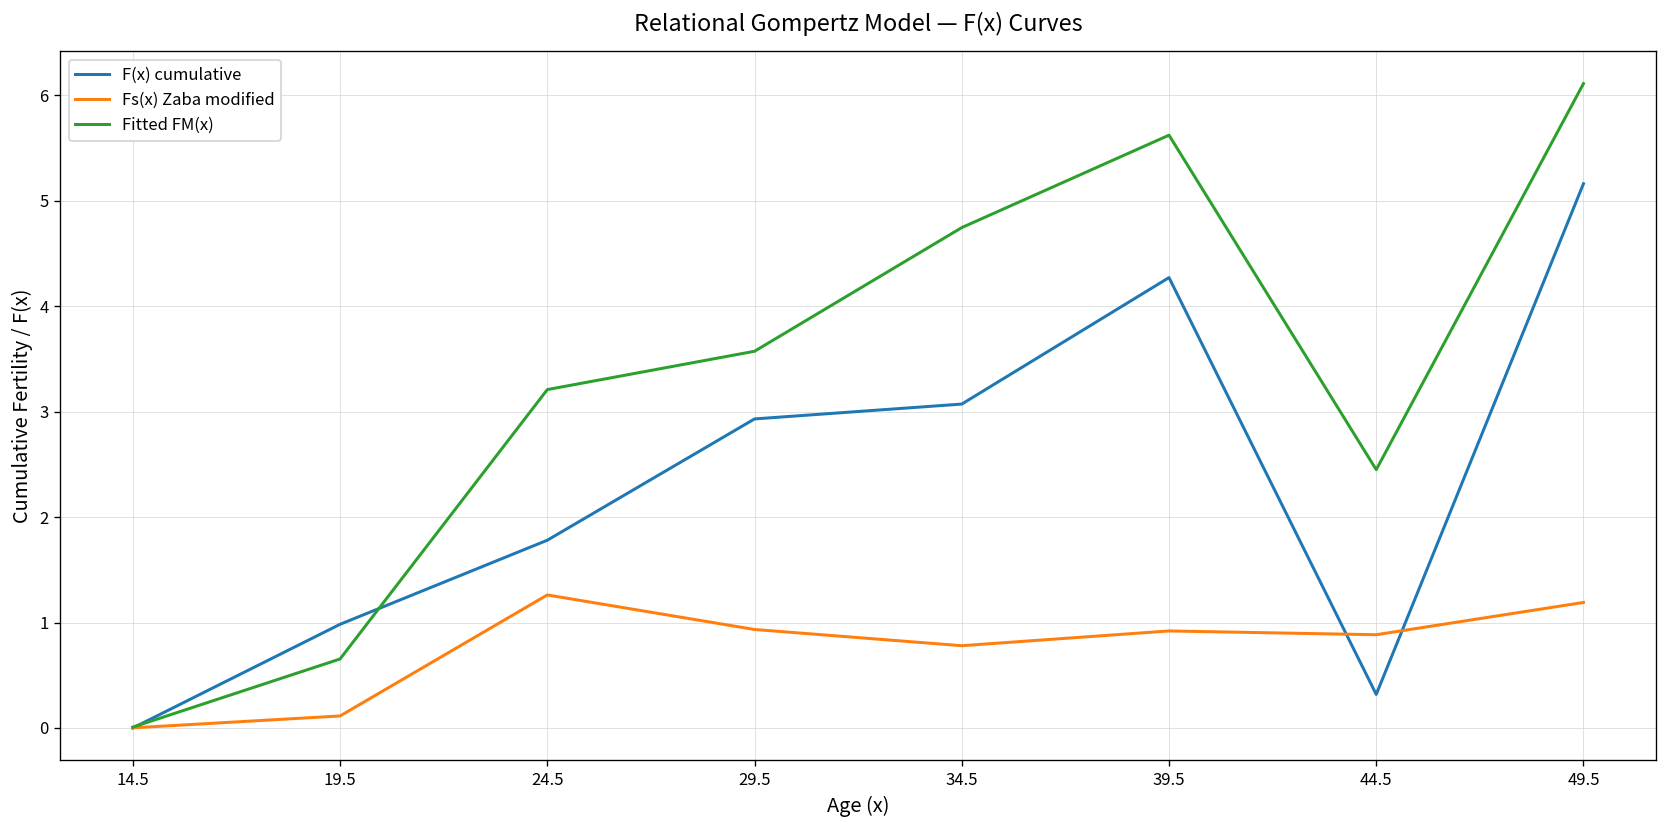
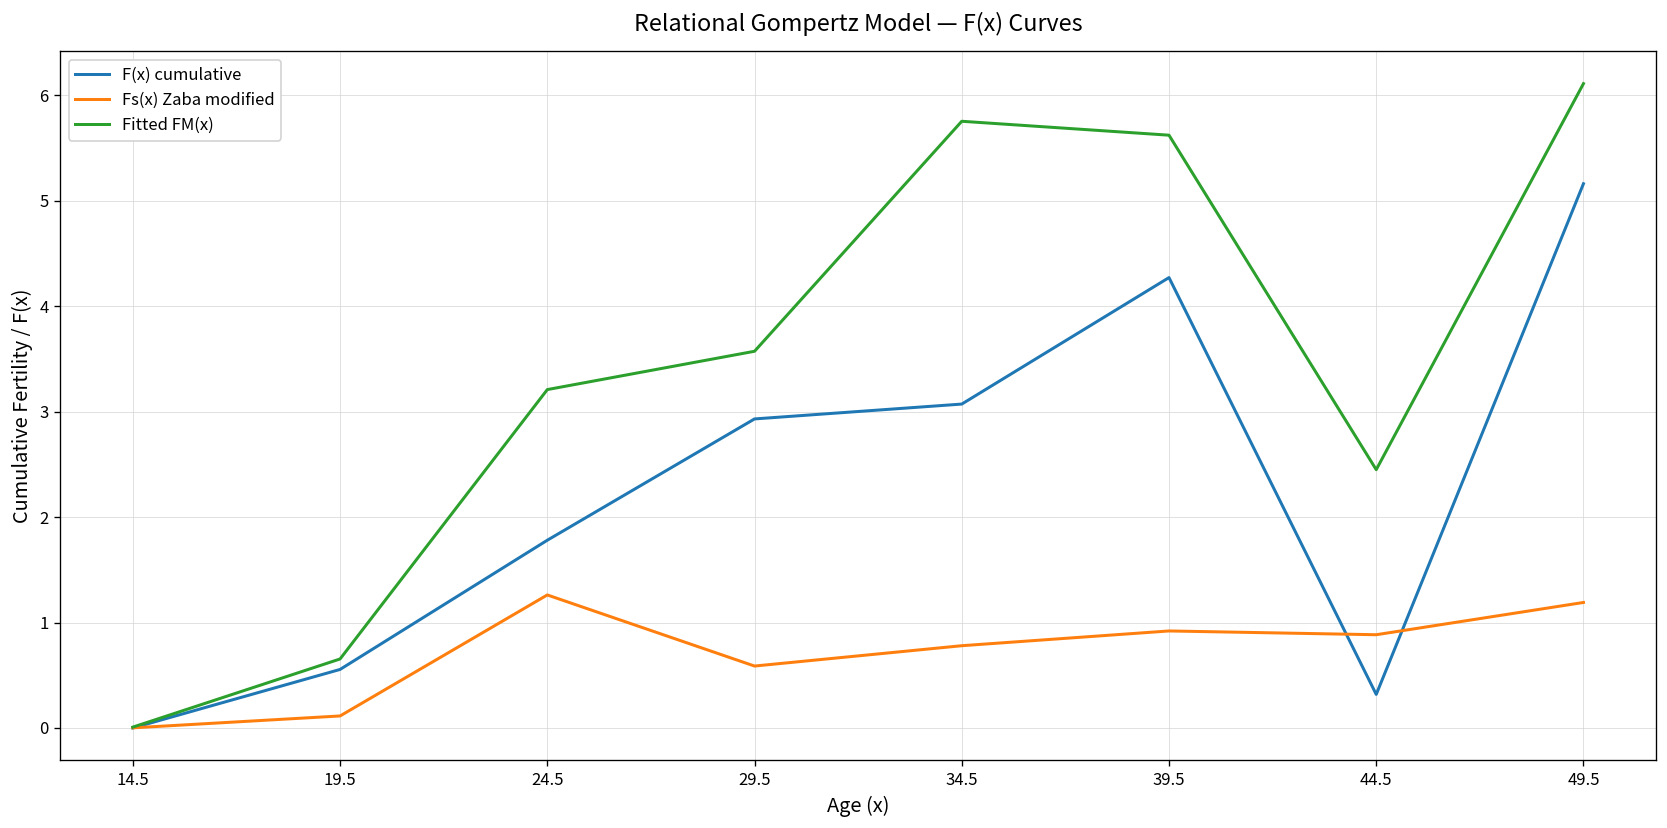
F(x) cumulative, 19.5: 1.0 -> 0.6
Fs(x) Zaba modified, 29.5: 0.9 -> 0.6
Fitted FM(x), 34.5: 4.7 -> 5.8
